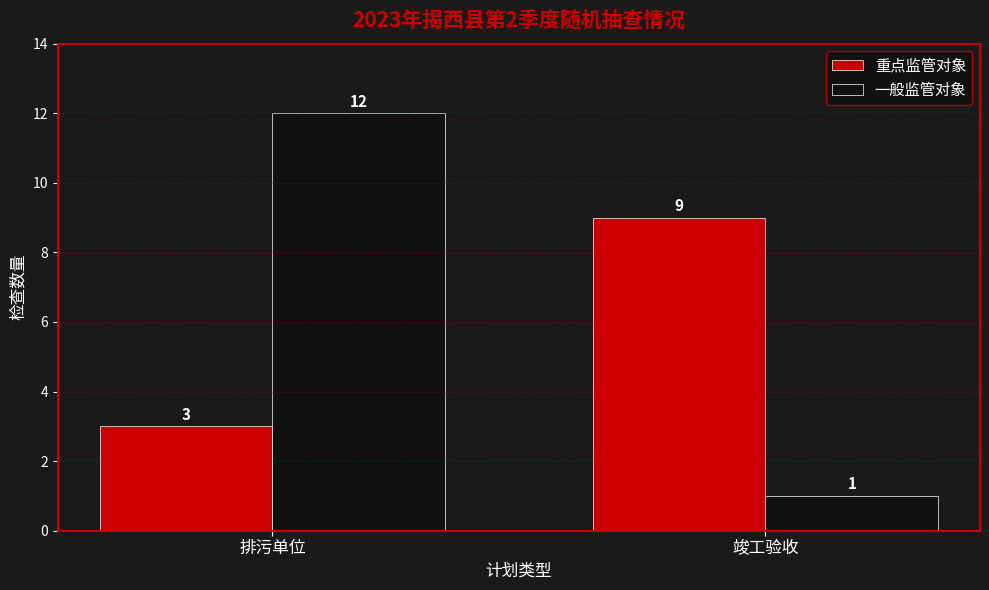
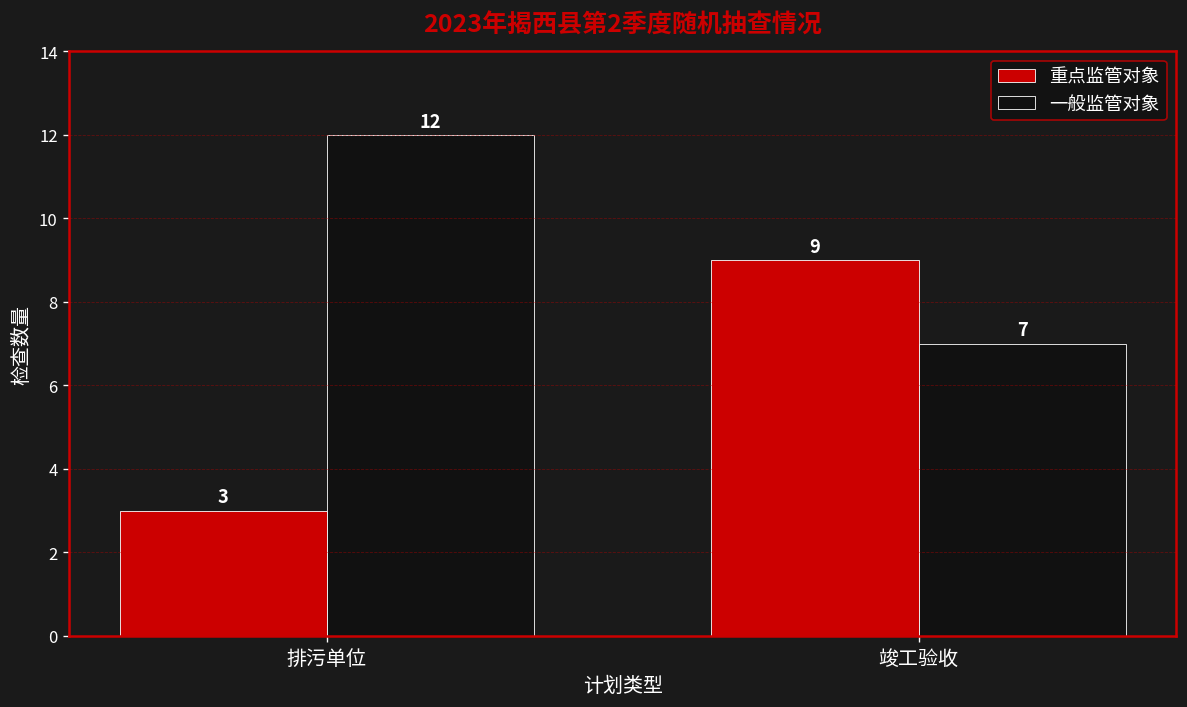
一般监管对象, 竣工验收: 1 -> 7
